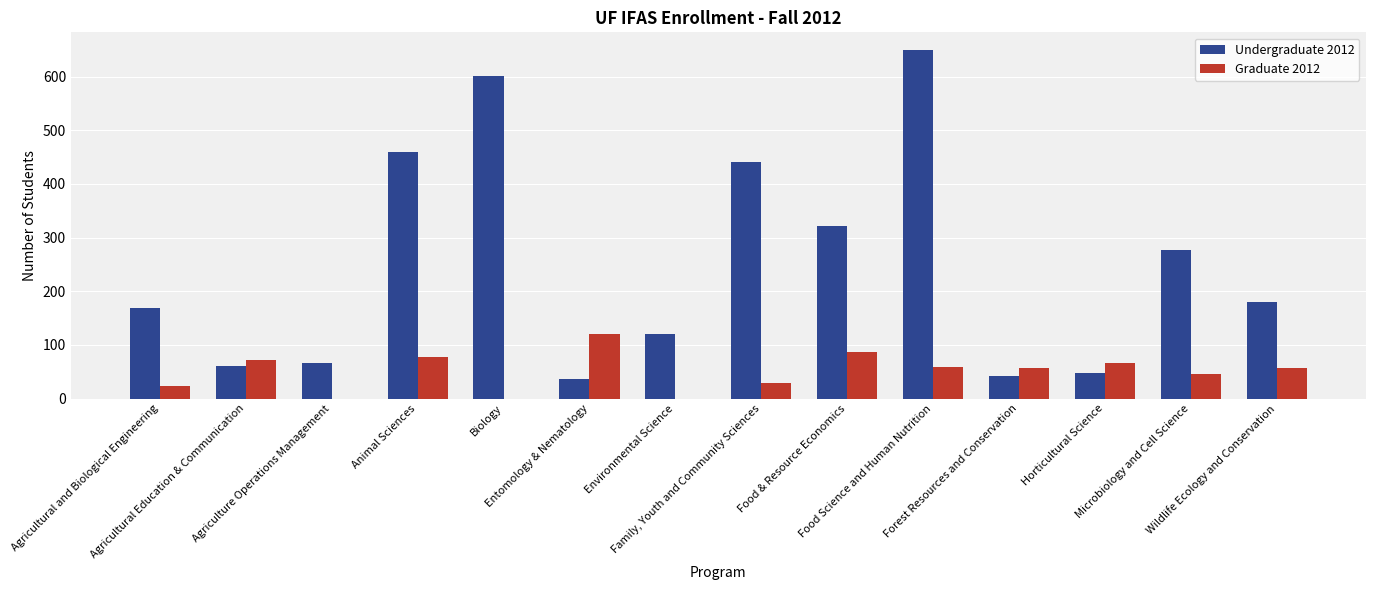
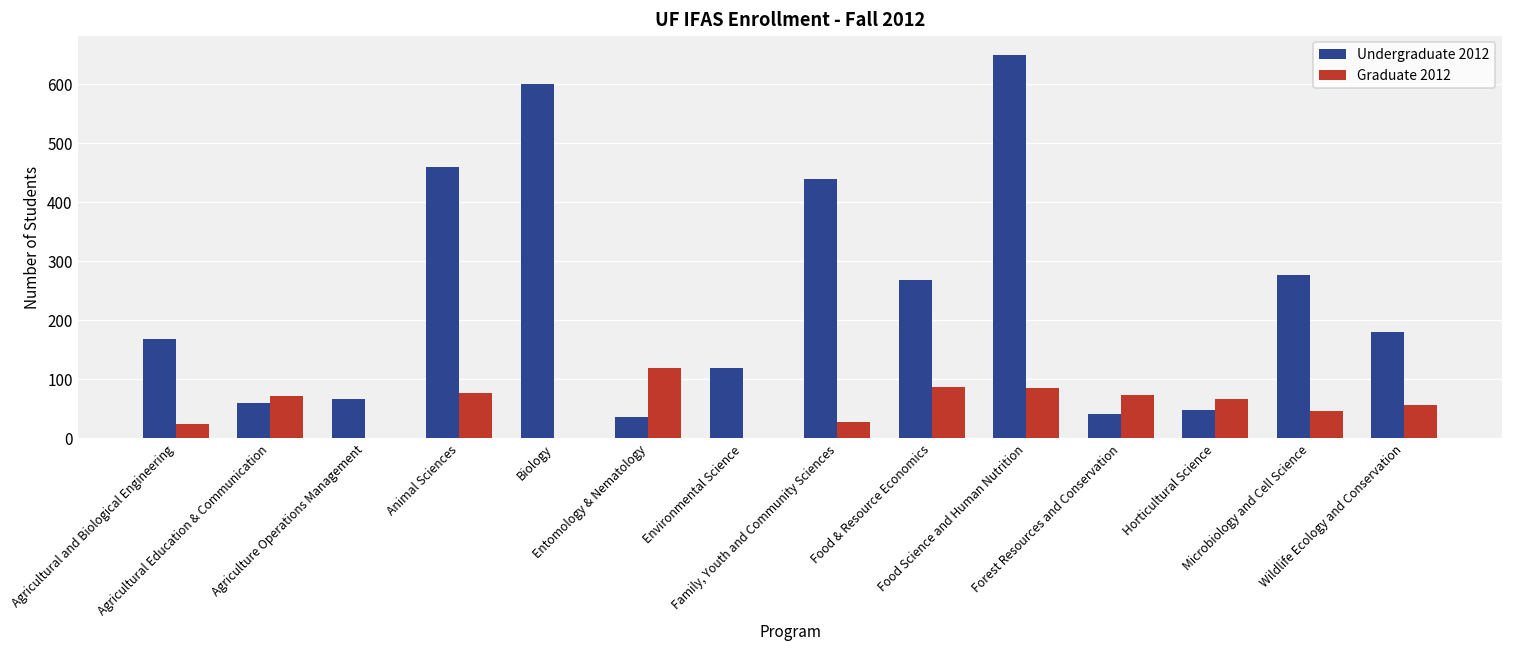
Undergraduate 2012, Food & Resource Economics: 320 -> 270
Graduate 2012, Food Science and Human Nutrition: 60 -> 90
Graduate 2012, Forest Resources and Conservation: 60 -> 70
